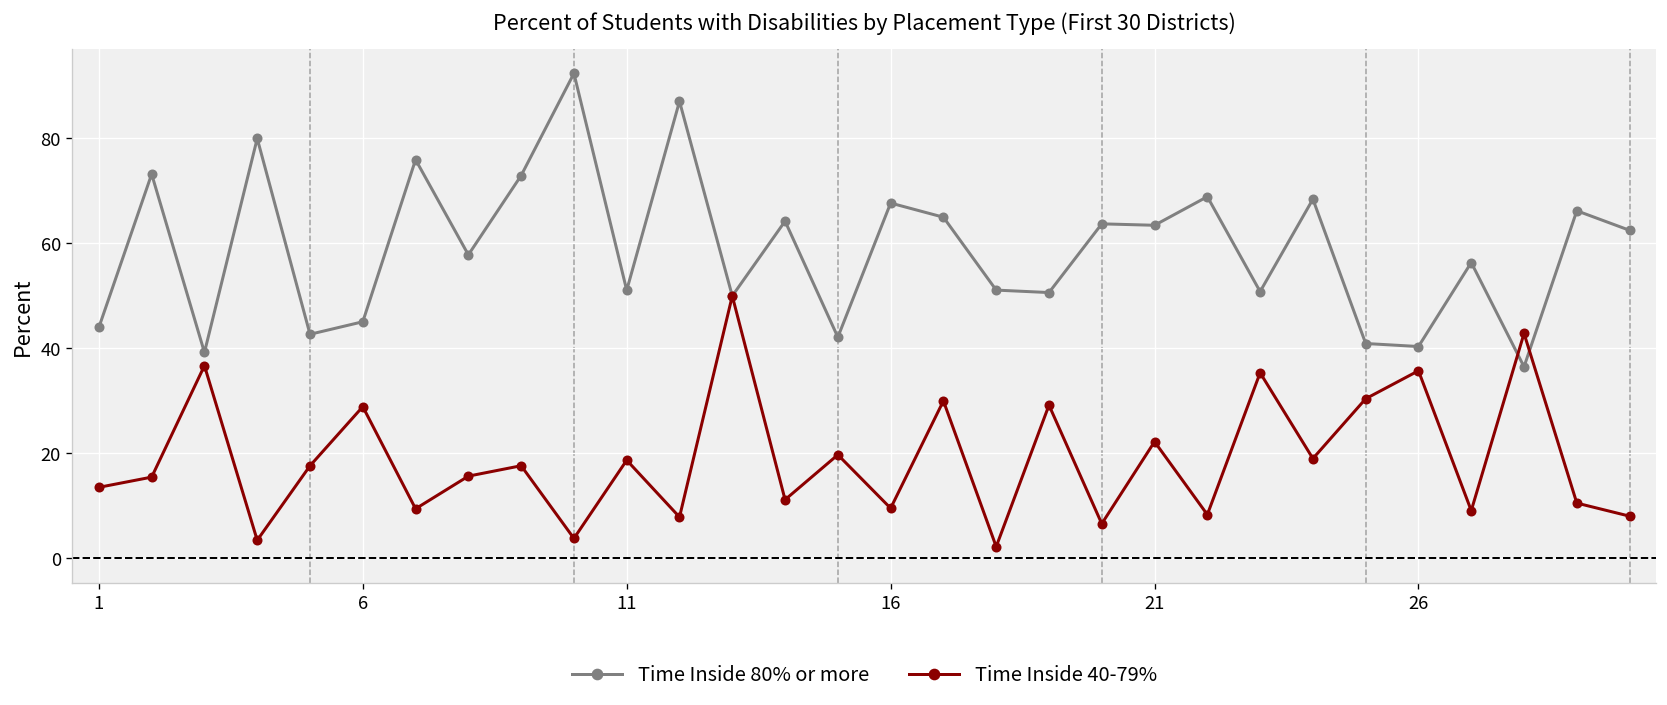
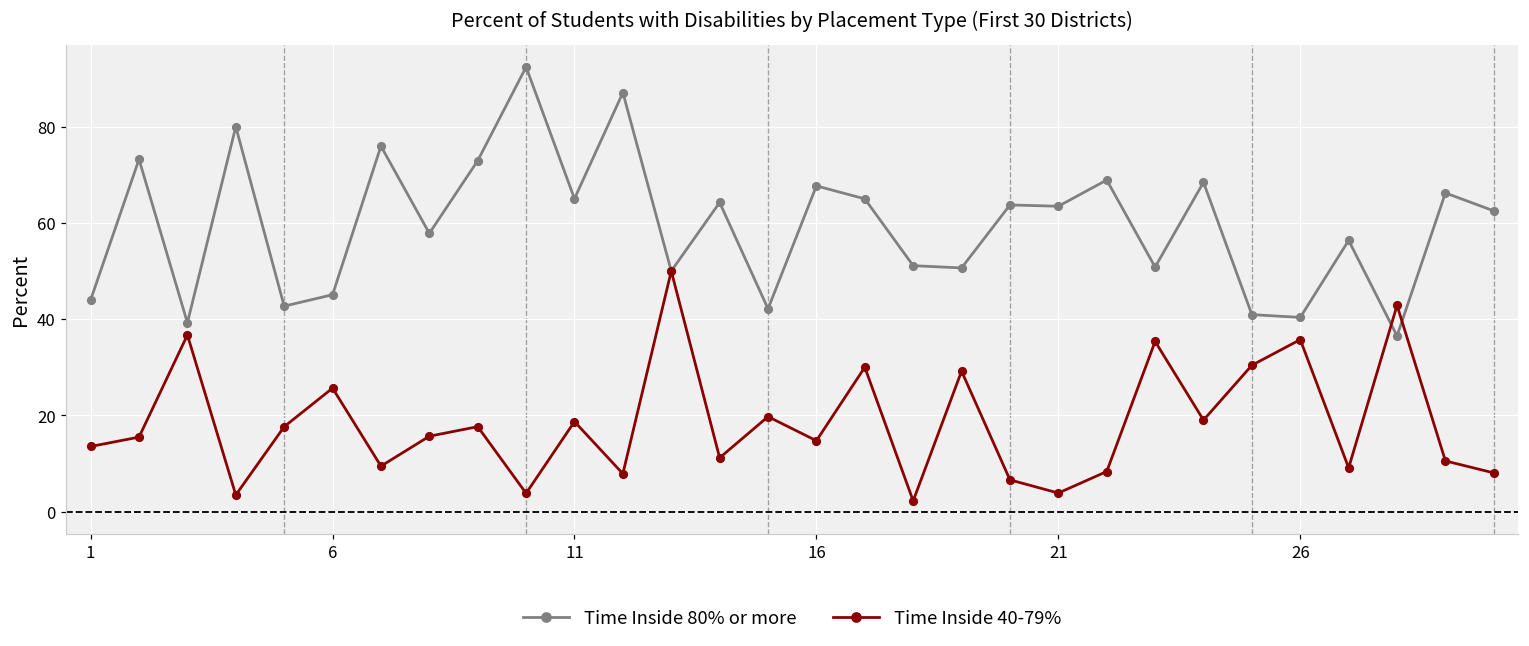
Time Inside 40-79%, 6: 29 -> 26
Time Inside 80% or more, 11: 51 -> 65
Time Inside 40-79%, 16: 10 -> 15
Time Inside 40-79%, 21: 22 -> 4
